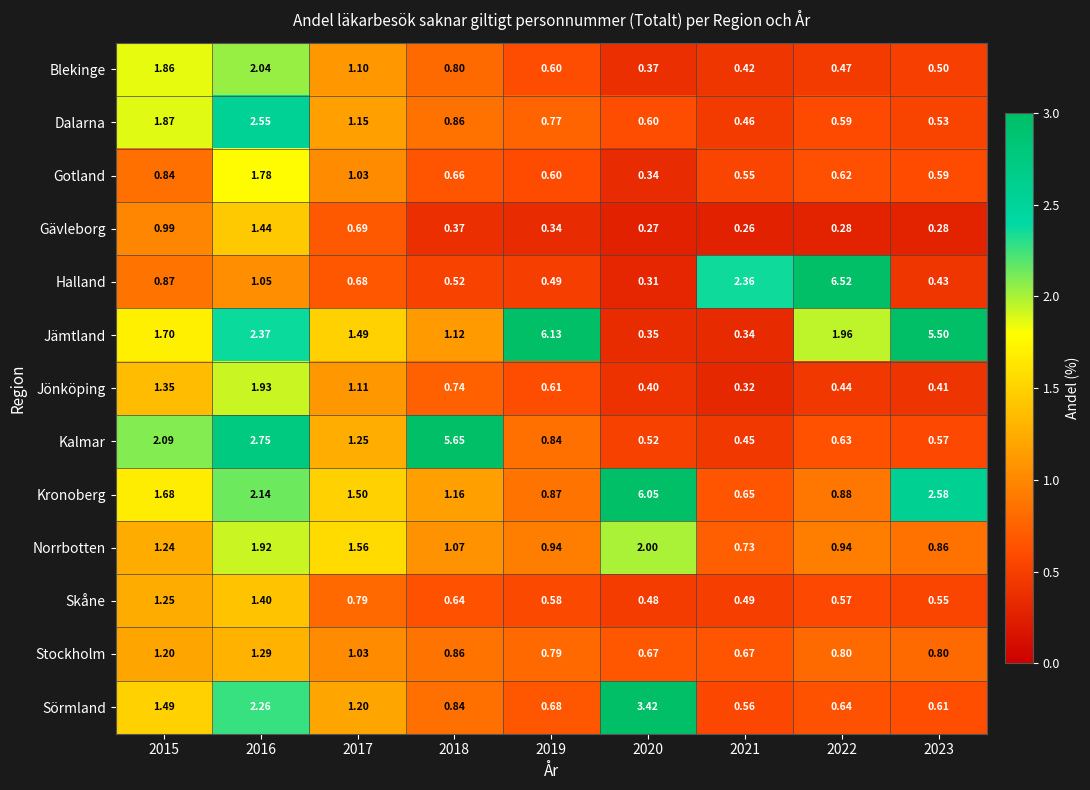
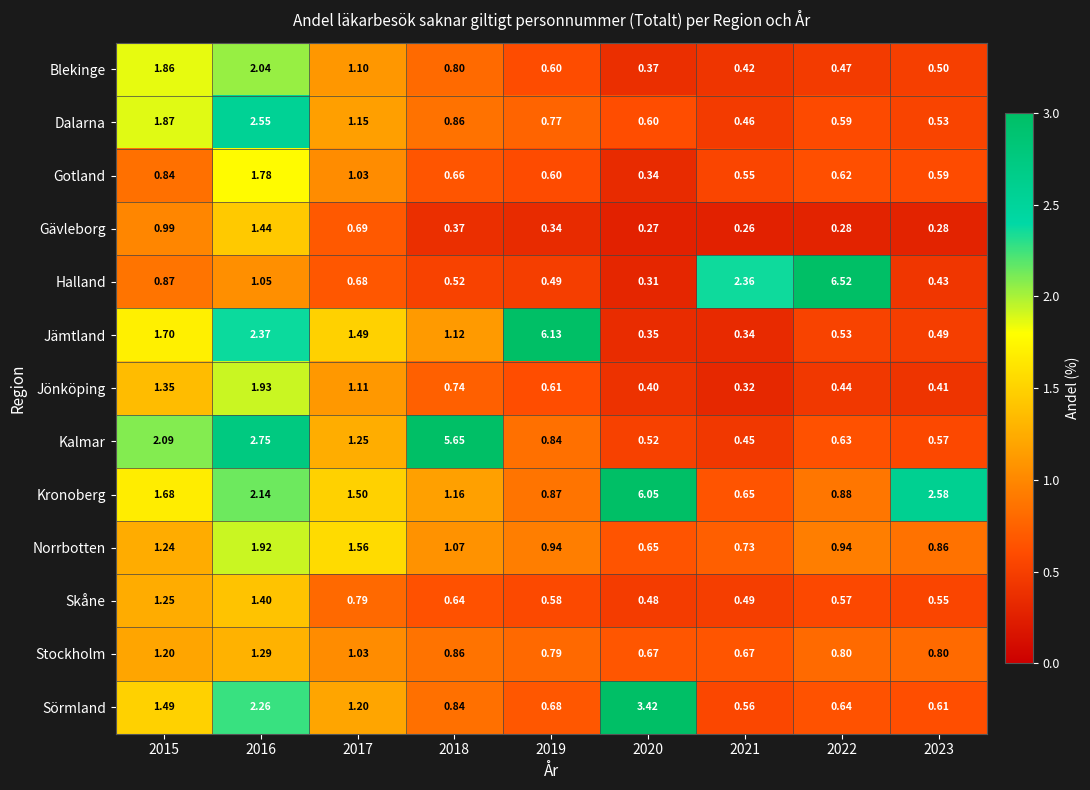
Jämtland, 2022: 1.96 -> 0.53
Jämtland, 2023: 5.50 -> 0.49
Norrbotten, 2020: 2.00 -> 0.65
